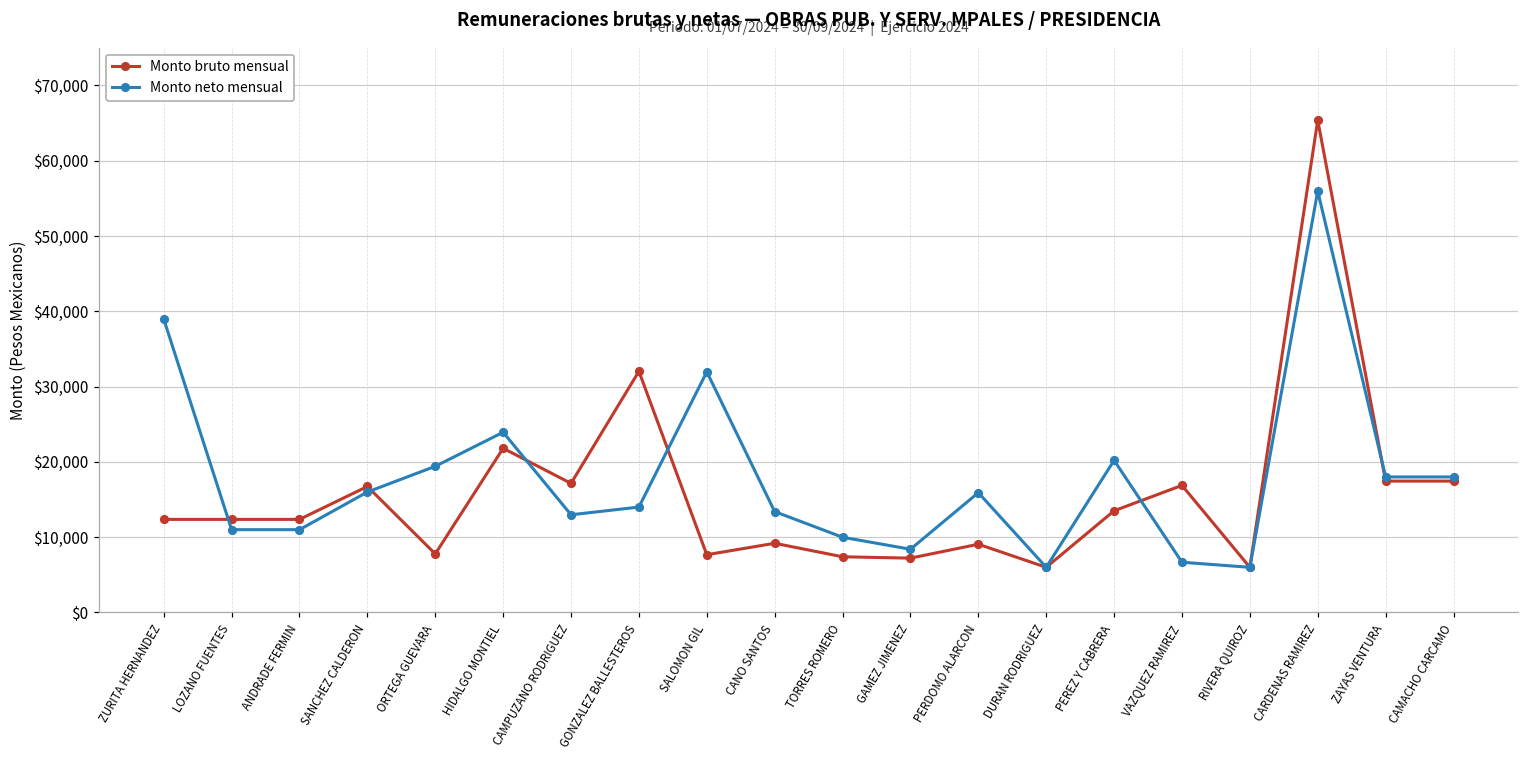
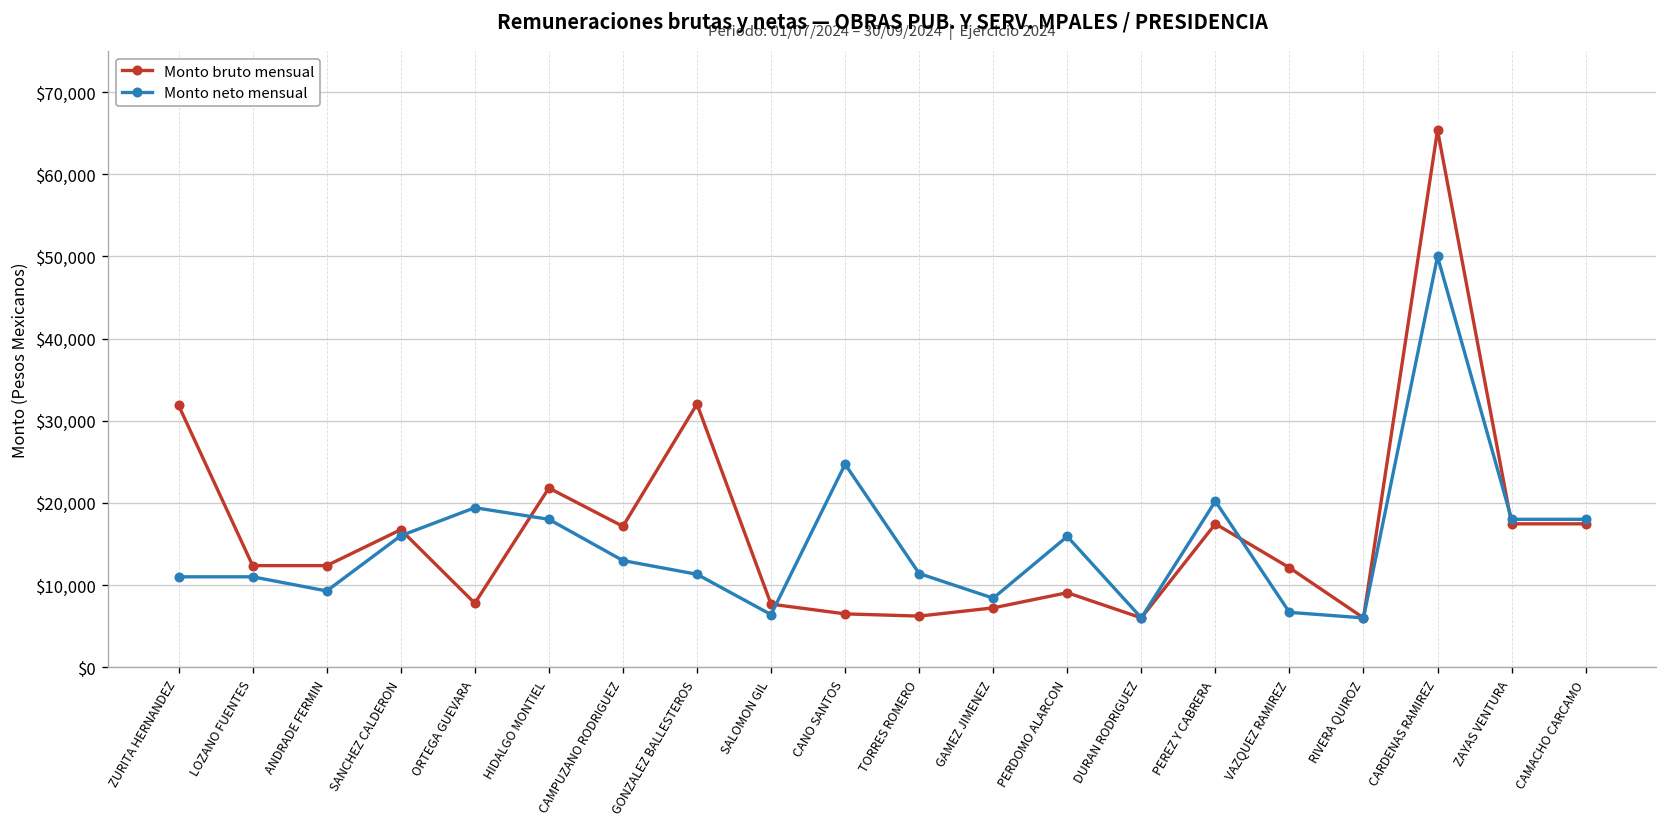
Monto bruto mensual, ZURITA HERNANDEZ: $12,000 -> $32,000
Monto neto mensual, ZURITA HERNANDEZ: $39,000 -> $11,000
Monto neto mensual, ANDRADE FERMIN: $11,000 -> $9,000
Monto neto mensual, HIDALGO MONTIEL: $24,000 -> $18,000
Monto neto mensual, GONZALEZ BALLESTEROS: $14,000 -> $11,000
Monto neto mensual, SALOMON GIL: $32,000 -> $6,000
Monto bruto mensual, CANO SANTOS: $9,000 -> $6,000
Monto neto mensual, CANO SANTOS: $13,000 -> $25,000
Monto bruto mensual, TORRES ROMERO: $7,000 -> $6,000
Monto neto mensual, TORRES ROMERO: $10,000 -> $11,000
Monto bruto mensual, PEREZ Y CABRERA: $14,000 -> $17,000
Monto bruto mensual, VAZQUEZ RAMIREZ: $17,000 -> $12,000
Monto neto mensual, CARDENAS RAMIREZ: $56,000 -> $50,000
